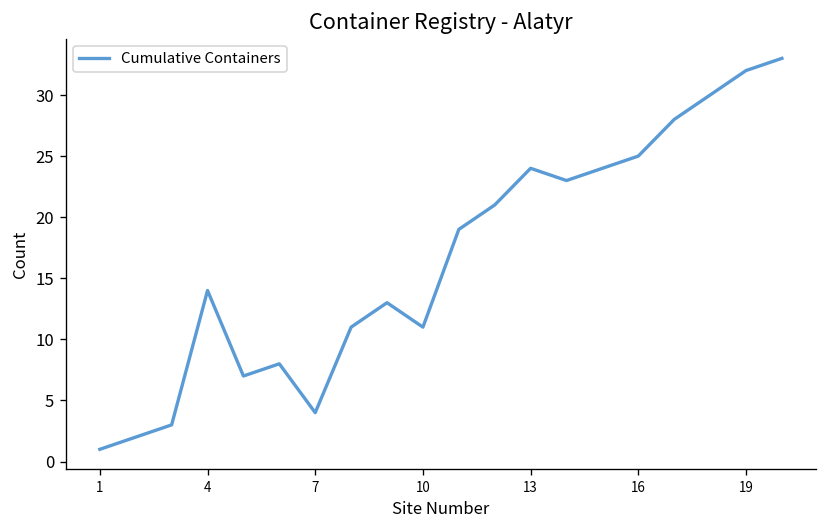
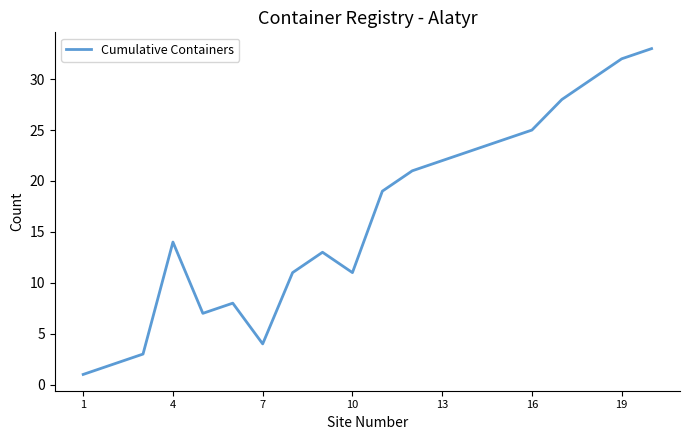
13: 24 -> 22
